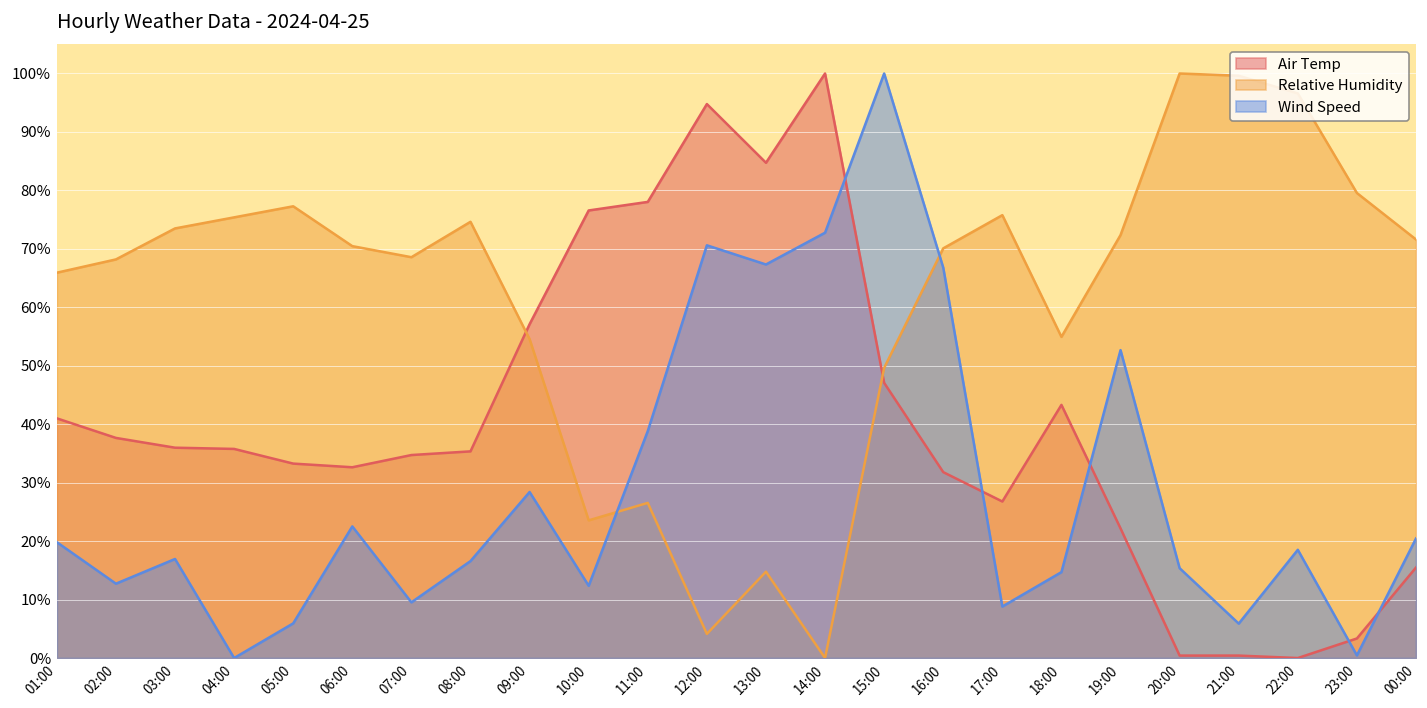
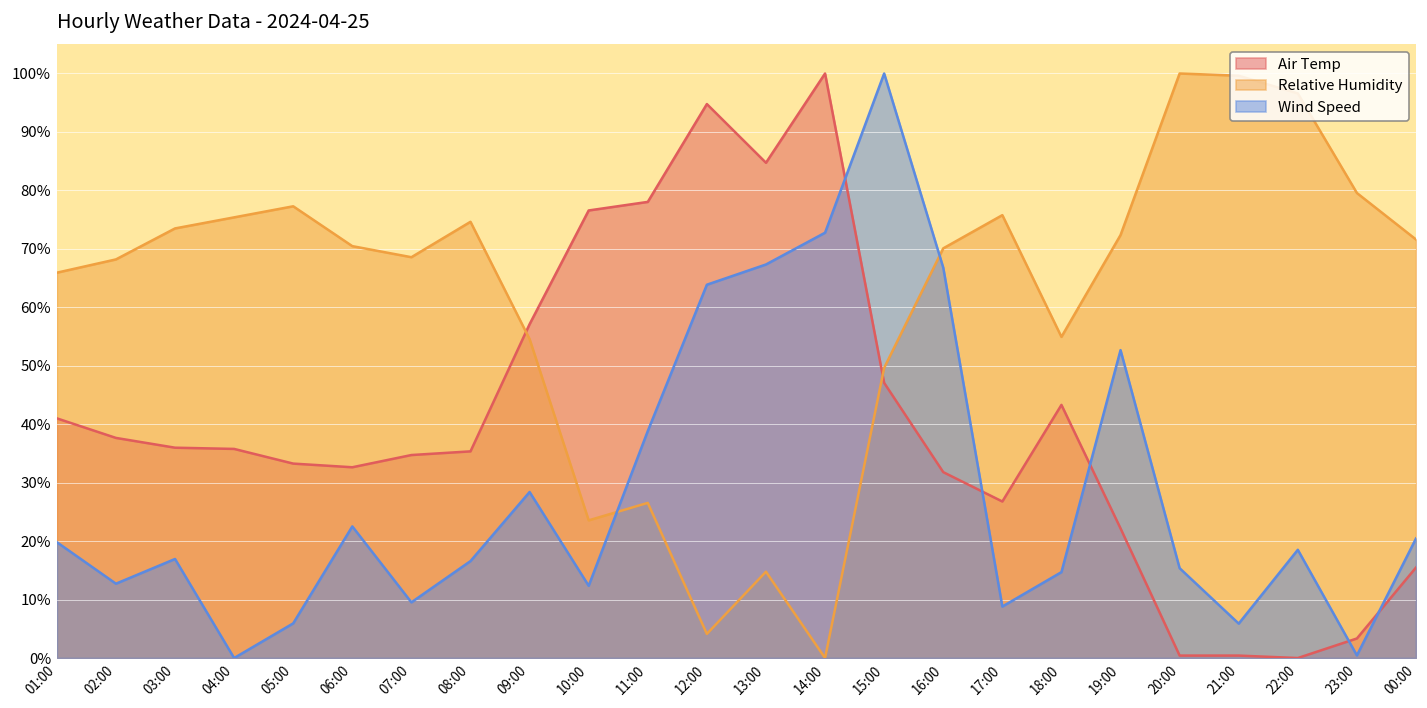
Wind Speed, 12:00: 71% -> 64%
